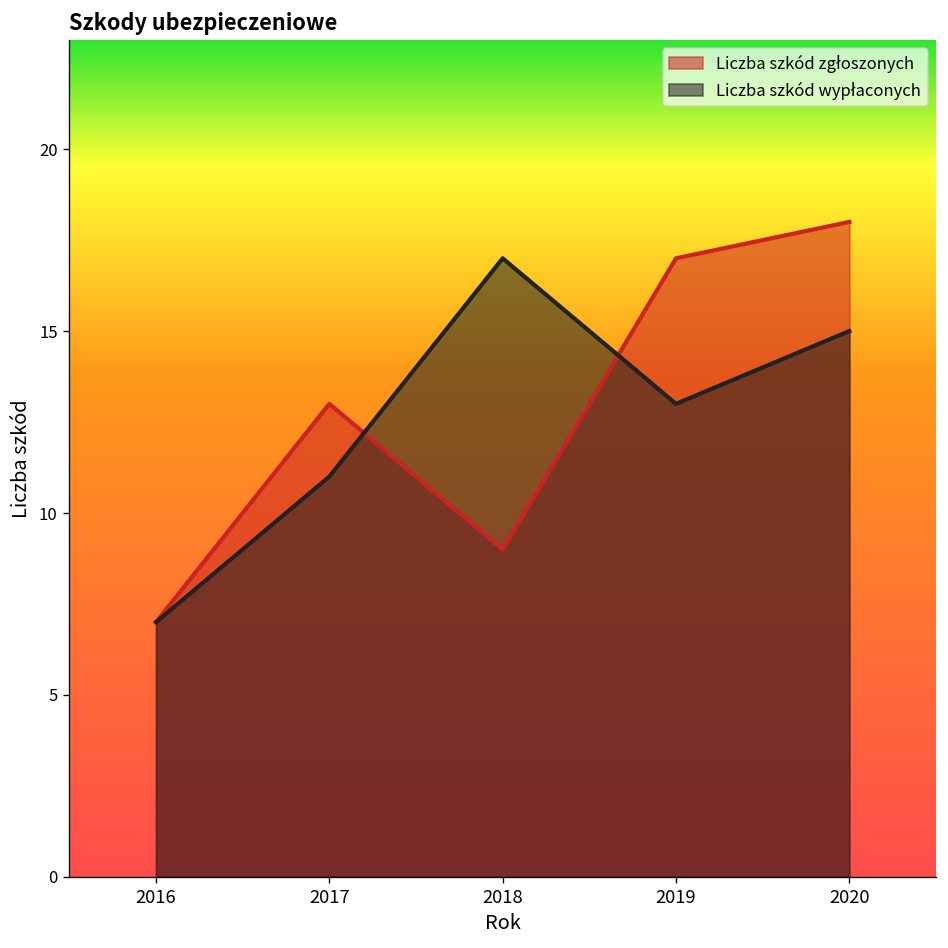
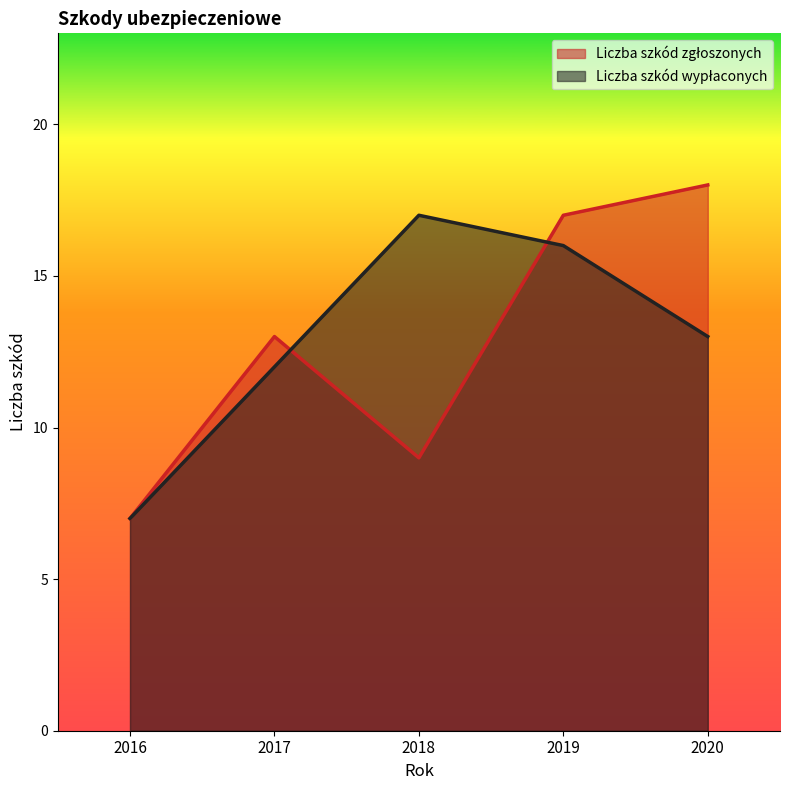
Liczba szkód wypłaconych, 2017: 11 -> 12
Liczba szkód wypłaconych, 2019: 13 -> 16
Liczba szkód wypłaconych, 2020: 15 -> 13
